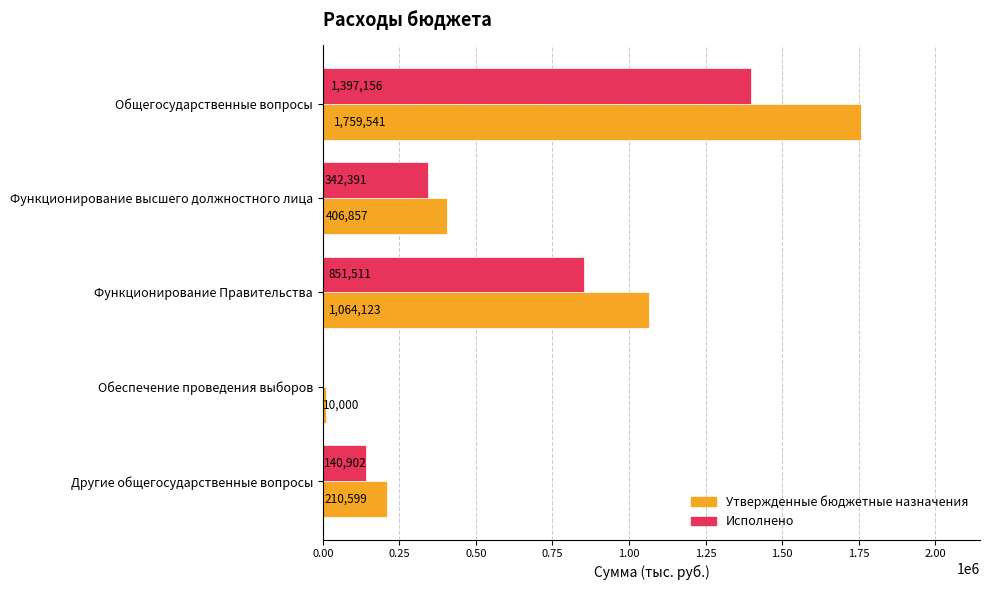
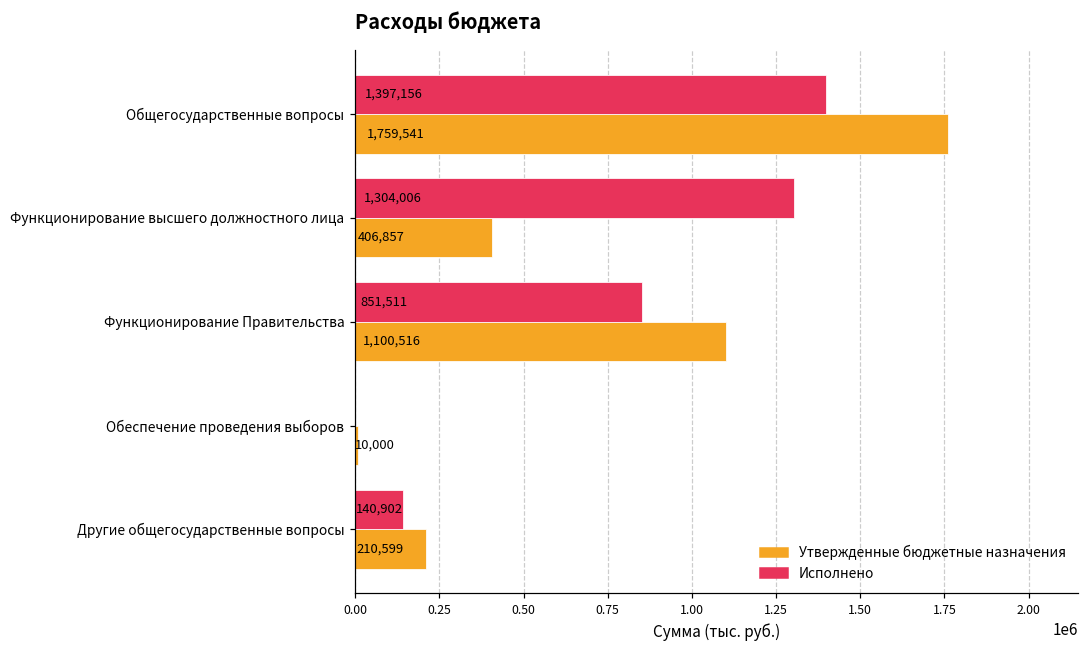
Исполнено, Функционирование высшего должностного лица: 342,391 -> 1,304,006
Утвержденные бюджетные назначения, Функционирование Правительства: 1,064,123 -> 1,100,516
